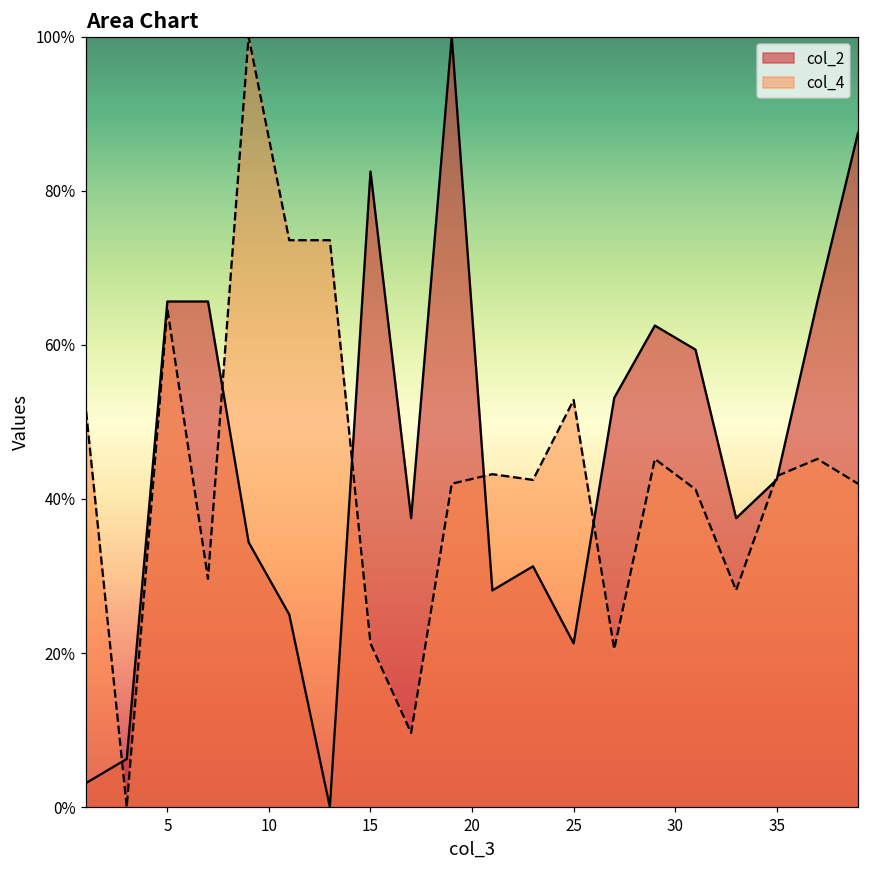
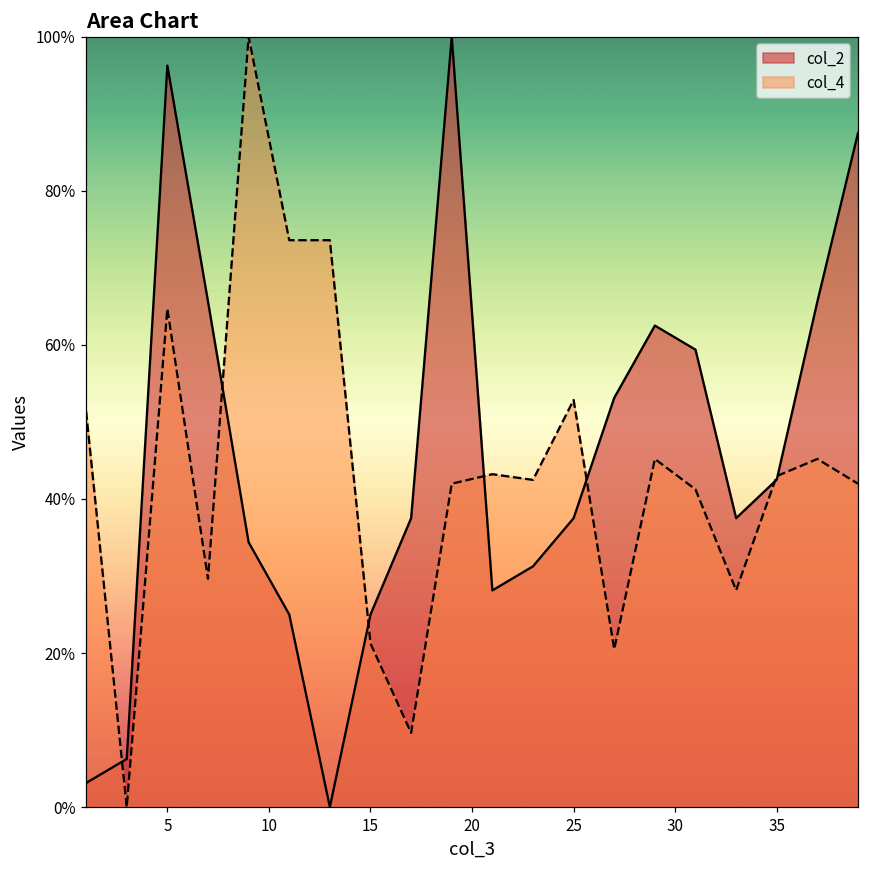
col_2, 5: 66% -> 96%
col_2, 15: 83% -> 25%
col_2, 25: 21% -> 38%
